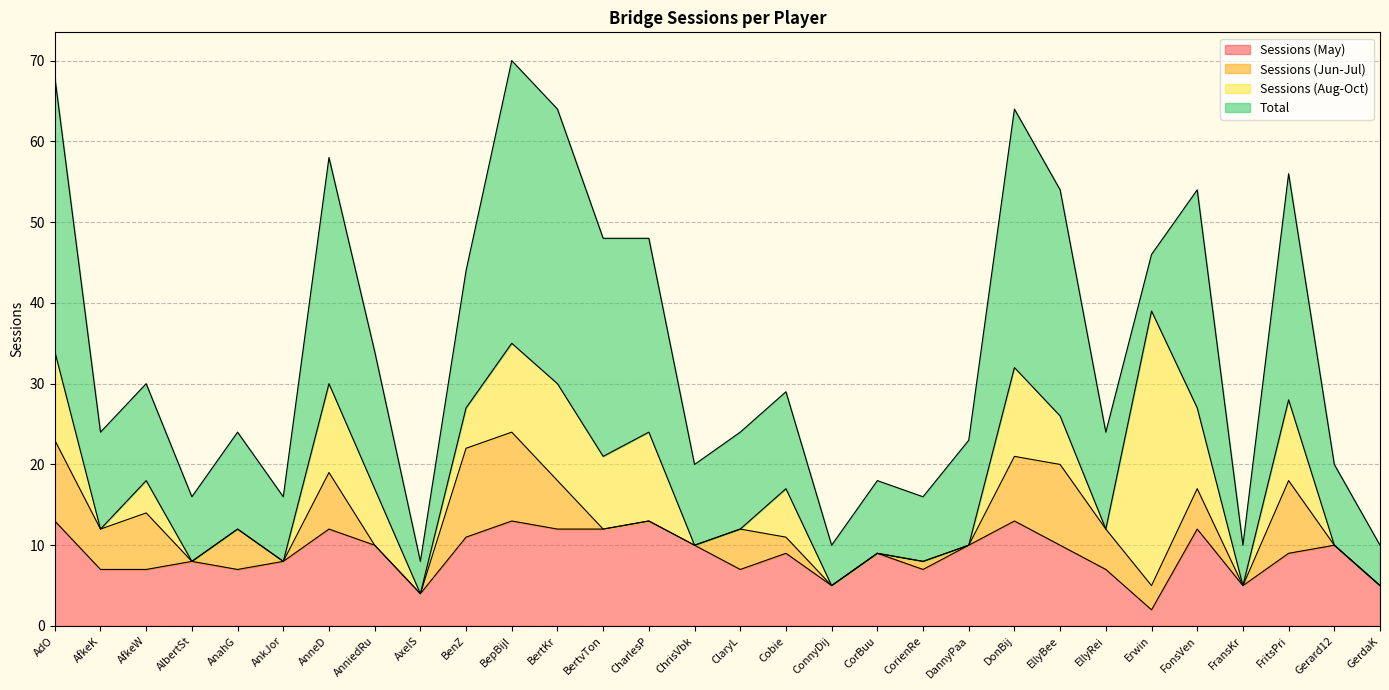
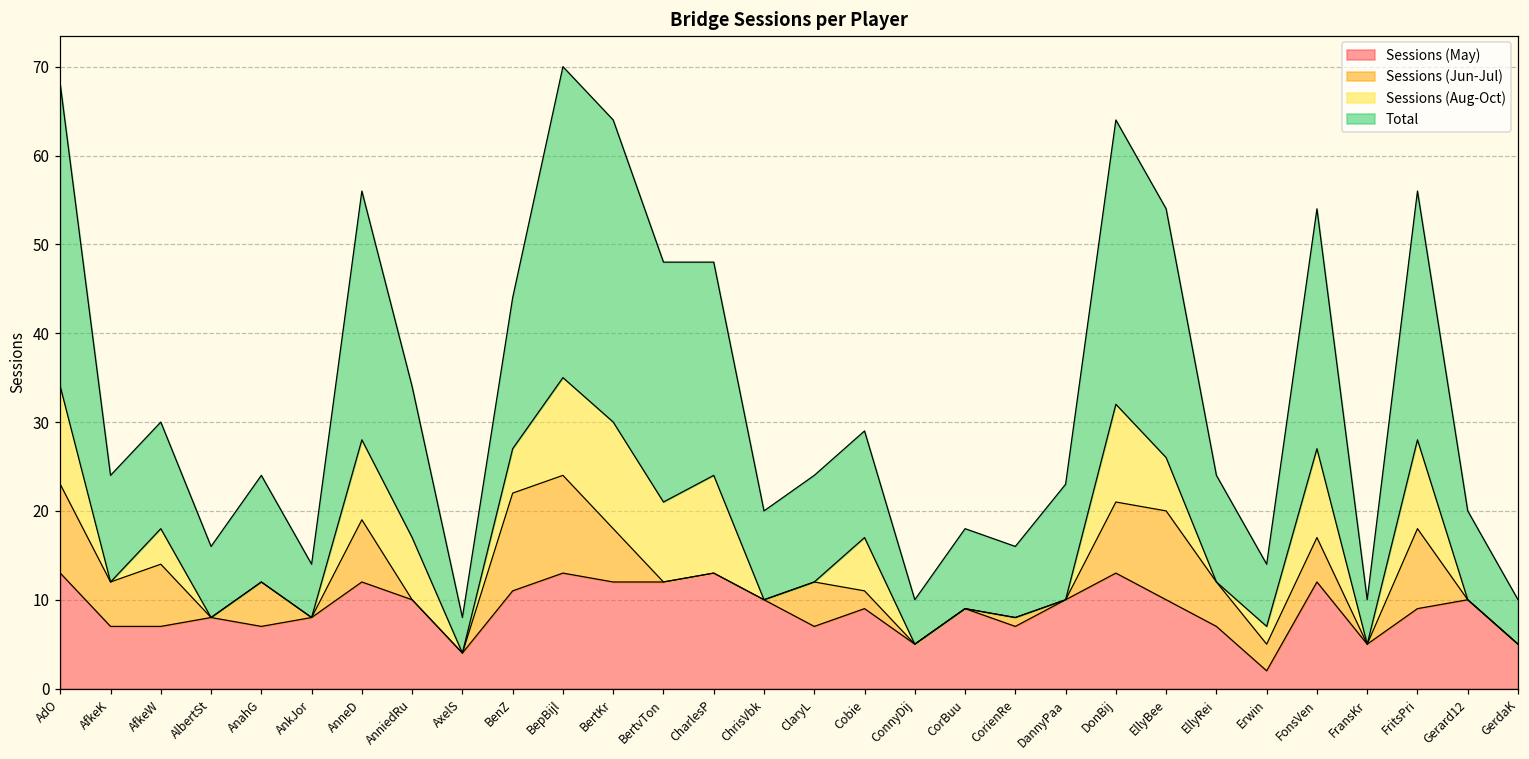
Total, AnkJor: 8 -> 6
Sessions (Aug-Oct), AnneD: 11 -> 9
Sessions (Aug-Oct), Erwin: 34 -> 2
